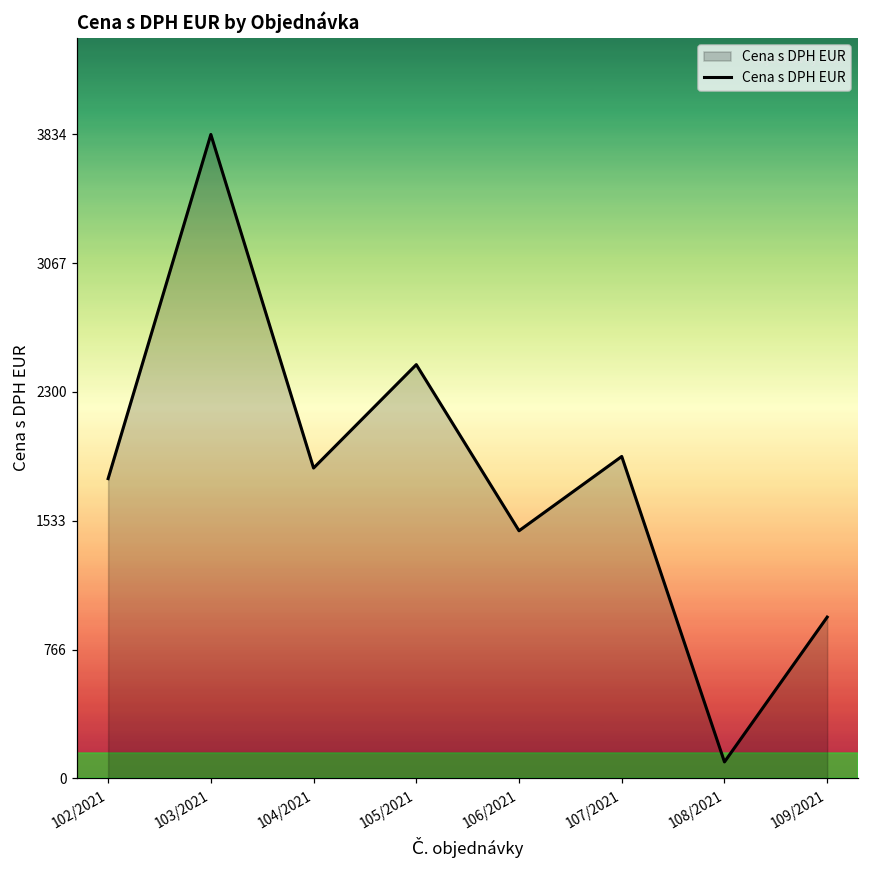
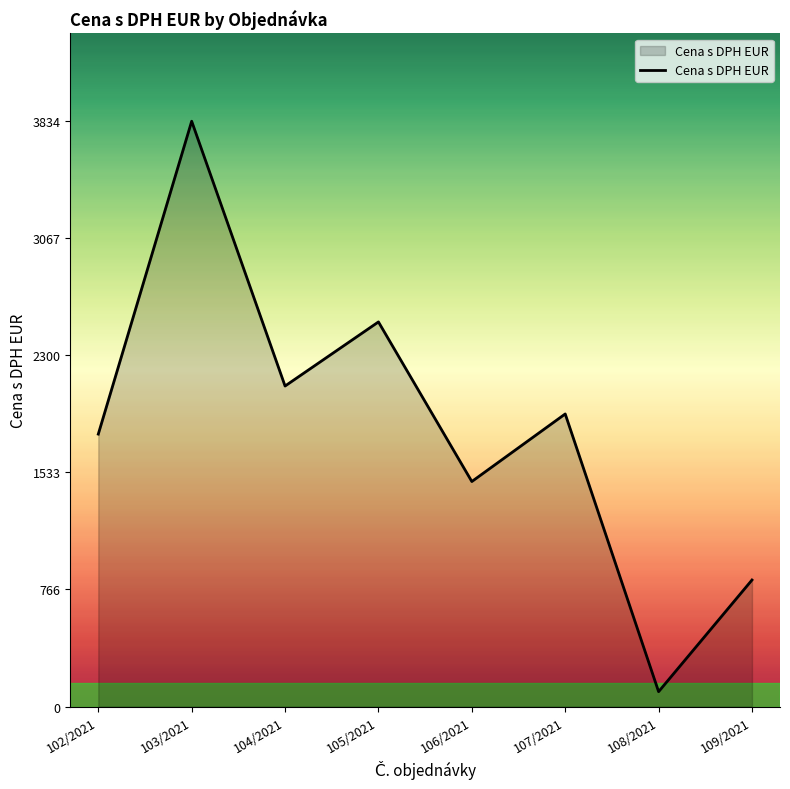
104/2021: 1850 -> 2100
105/2021: 2460 -> 2520
109/2021: 960 -> 830
